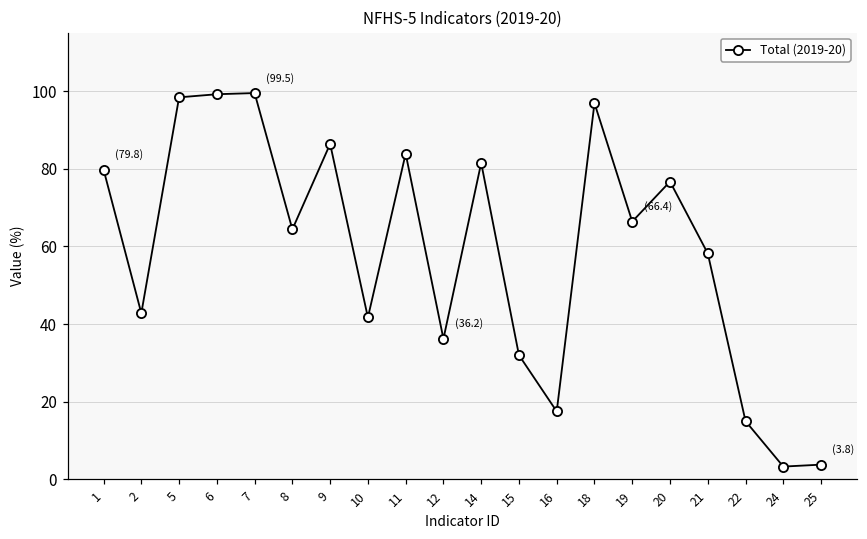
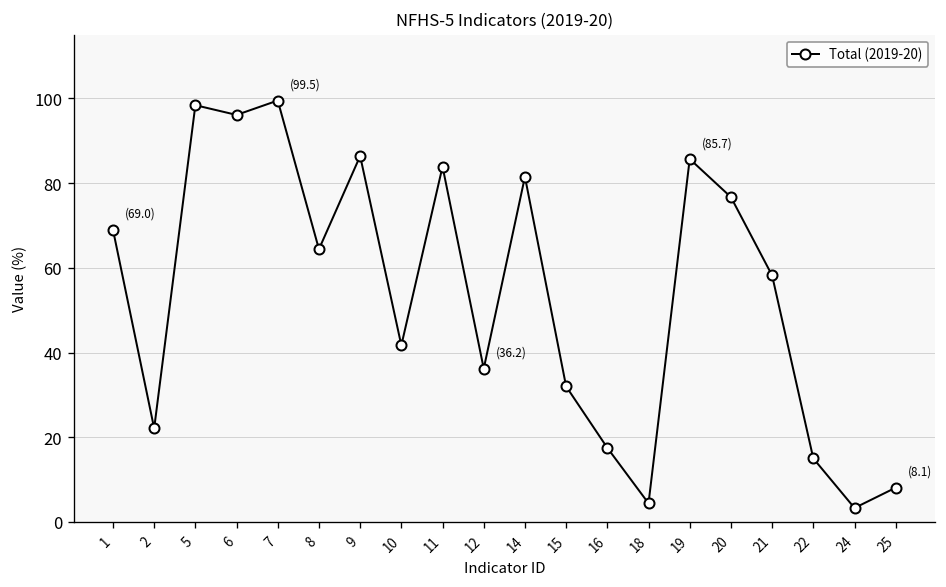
1: (79.8) -> (69.0)
2: 43 -> 22
6: 99 -> 96
18: 97 -> 4
19: (66.4) -> (85.7)
25: (3.8) -> (8.1)
